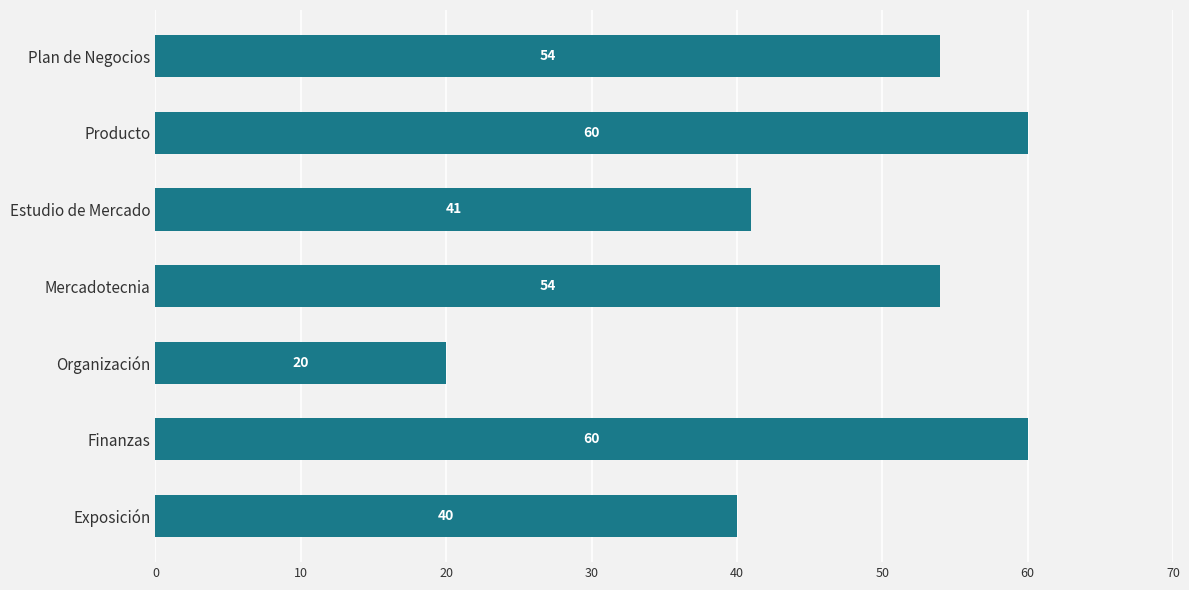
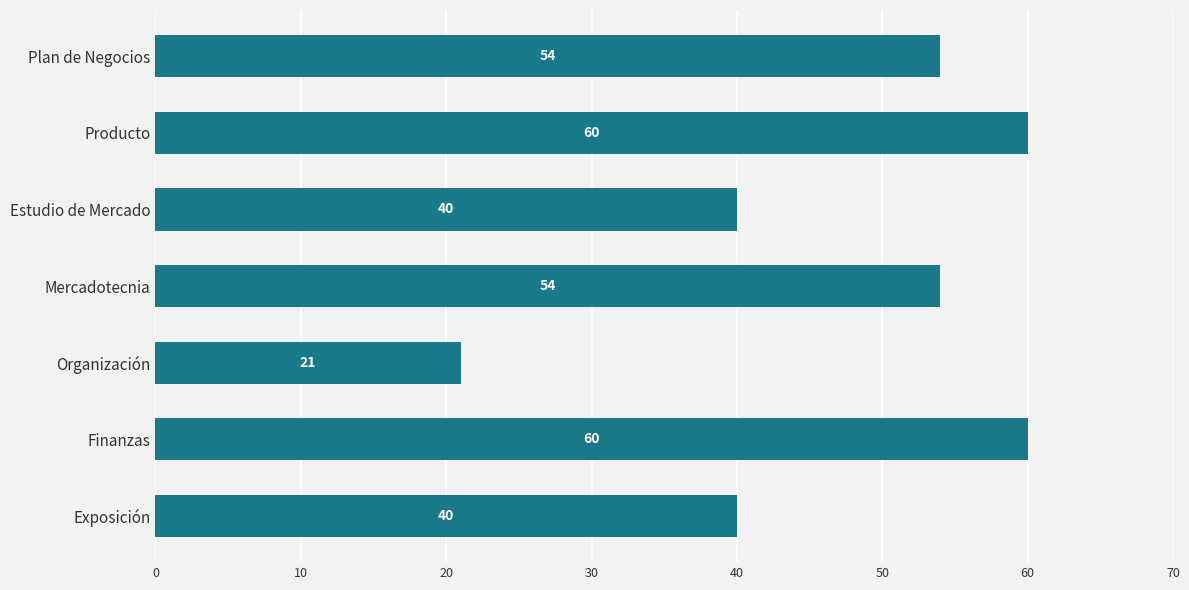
Estudio de Mercado: 41 -> 40
Organización: 20 -> 21
